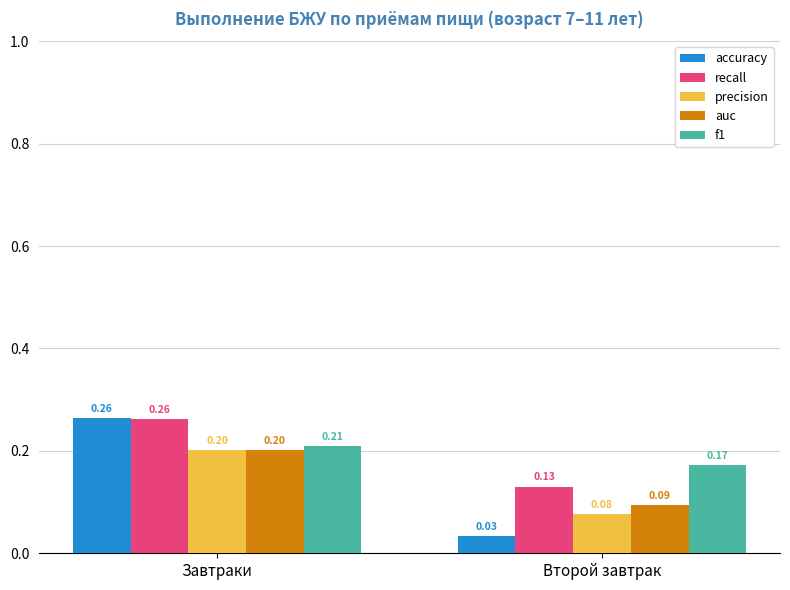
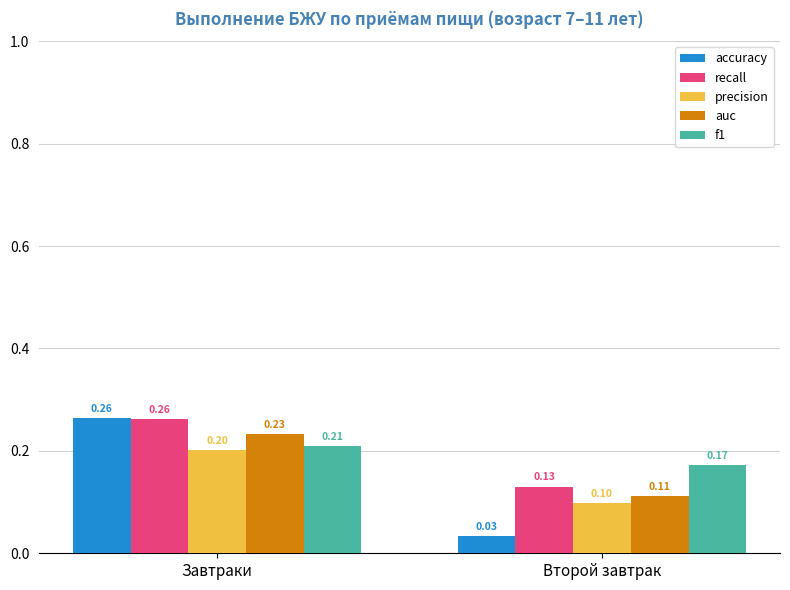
auc, Завтраки: 0.20 -> 0.23
precision, Второй завтрак: 0.08 -> 0.10
auc, Второй завтрак: 0.09 -> 0.11
